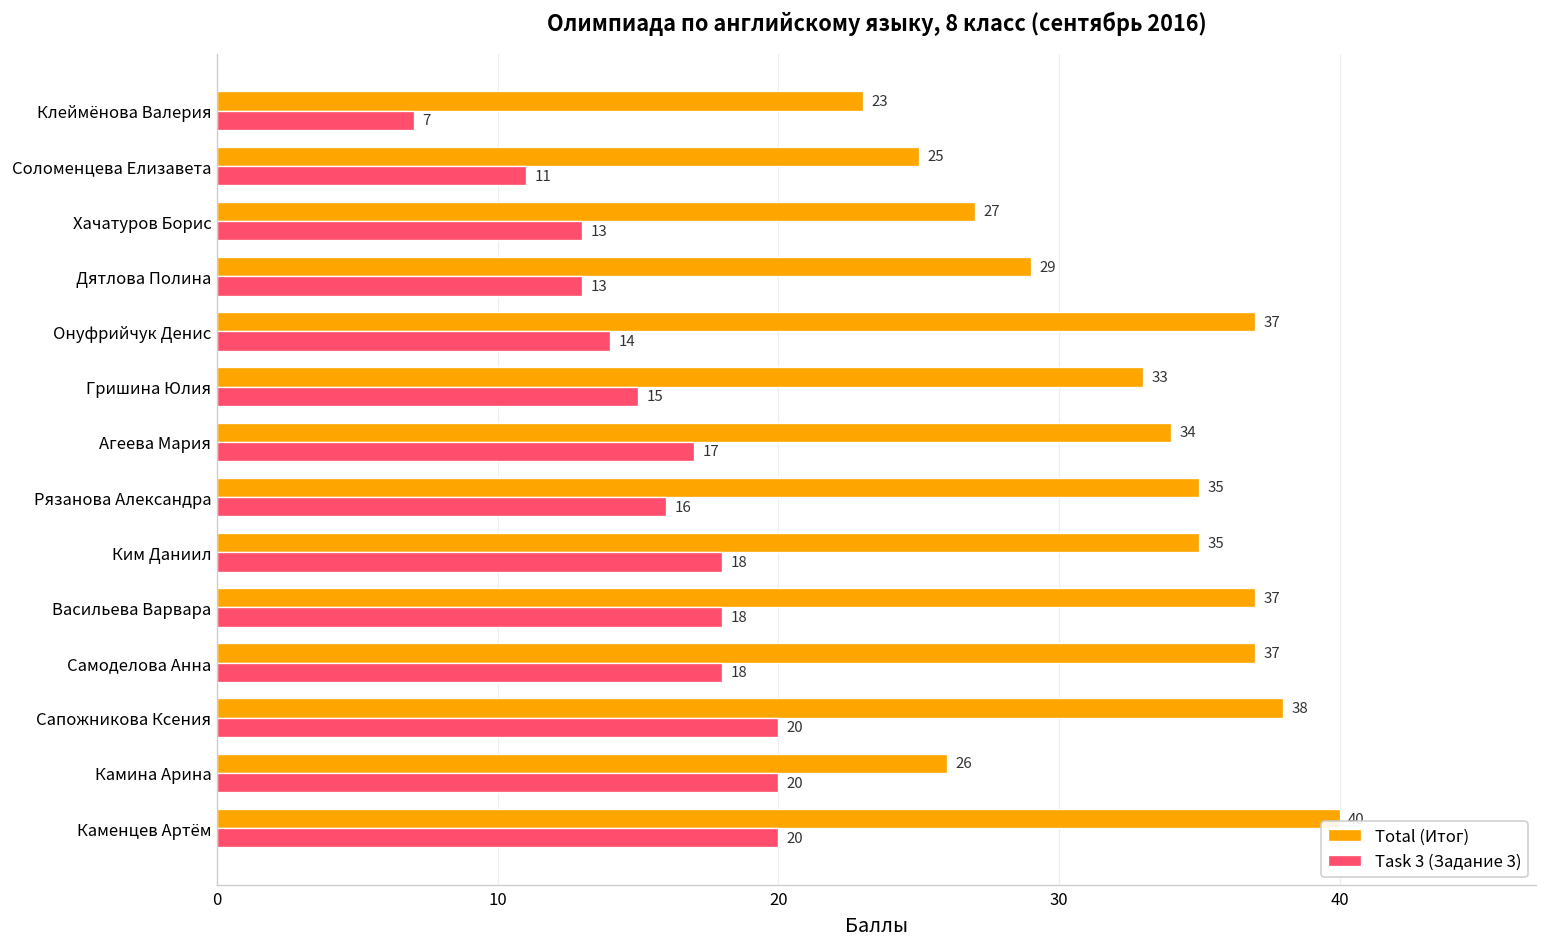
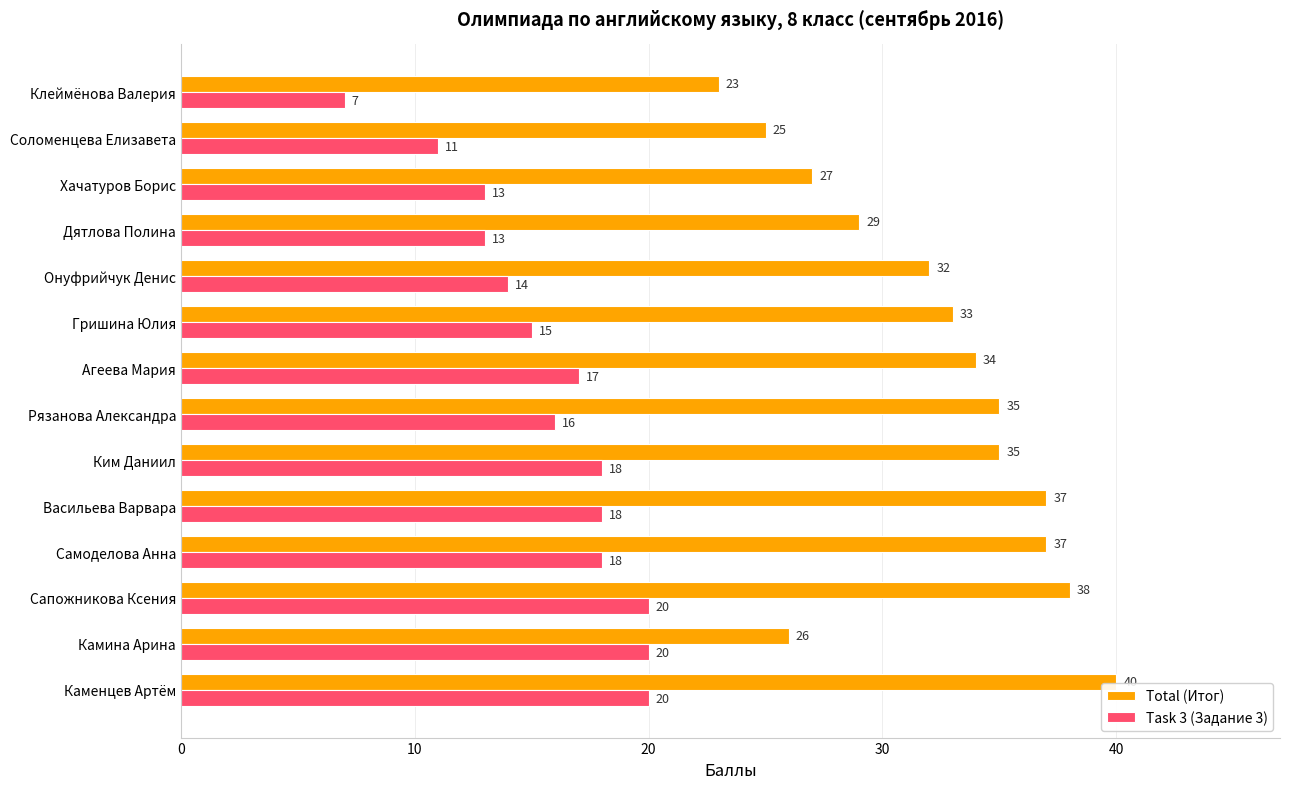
Total (Итог), Онуфрийчук Денис: 37 -> 32
